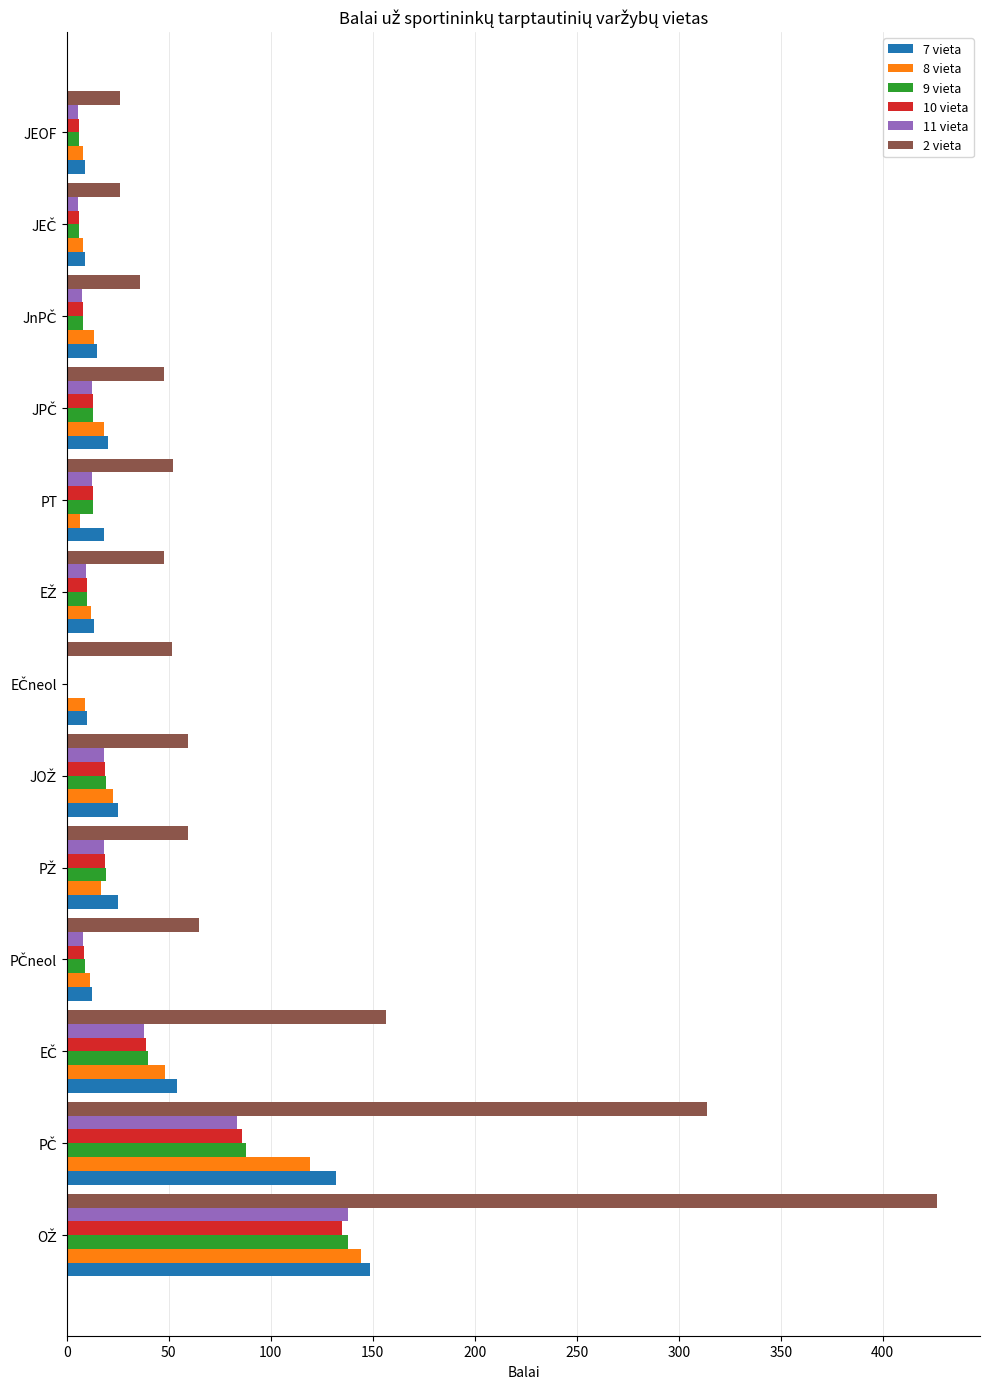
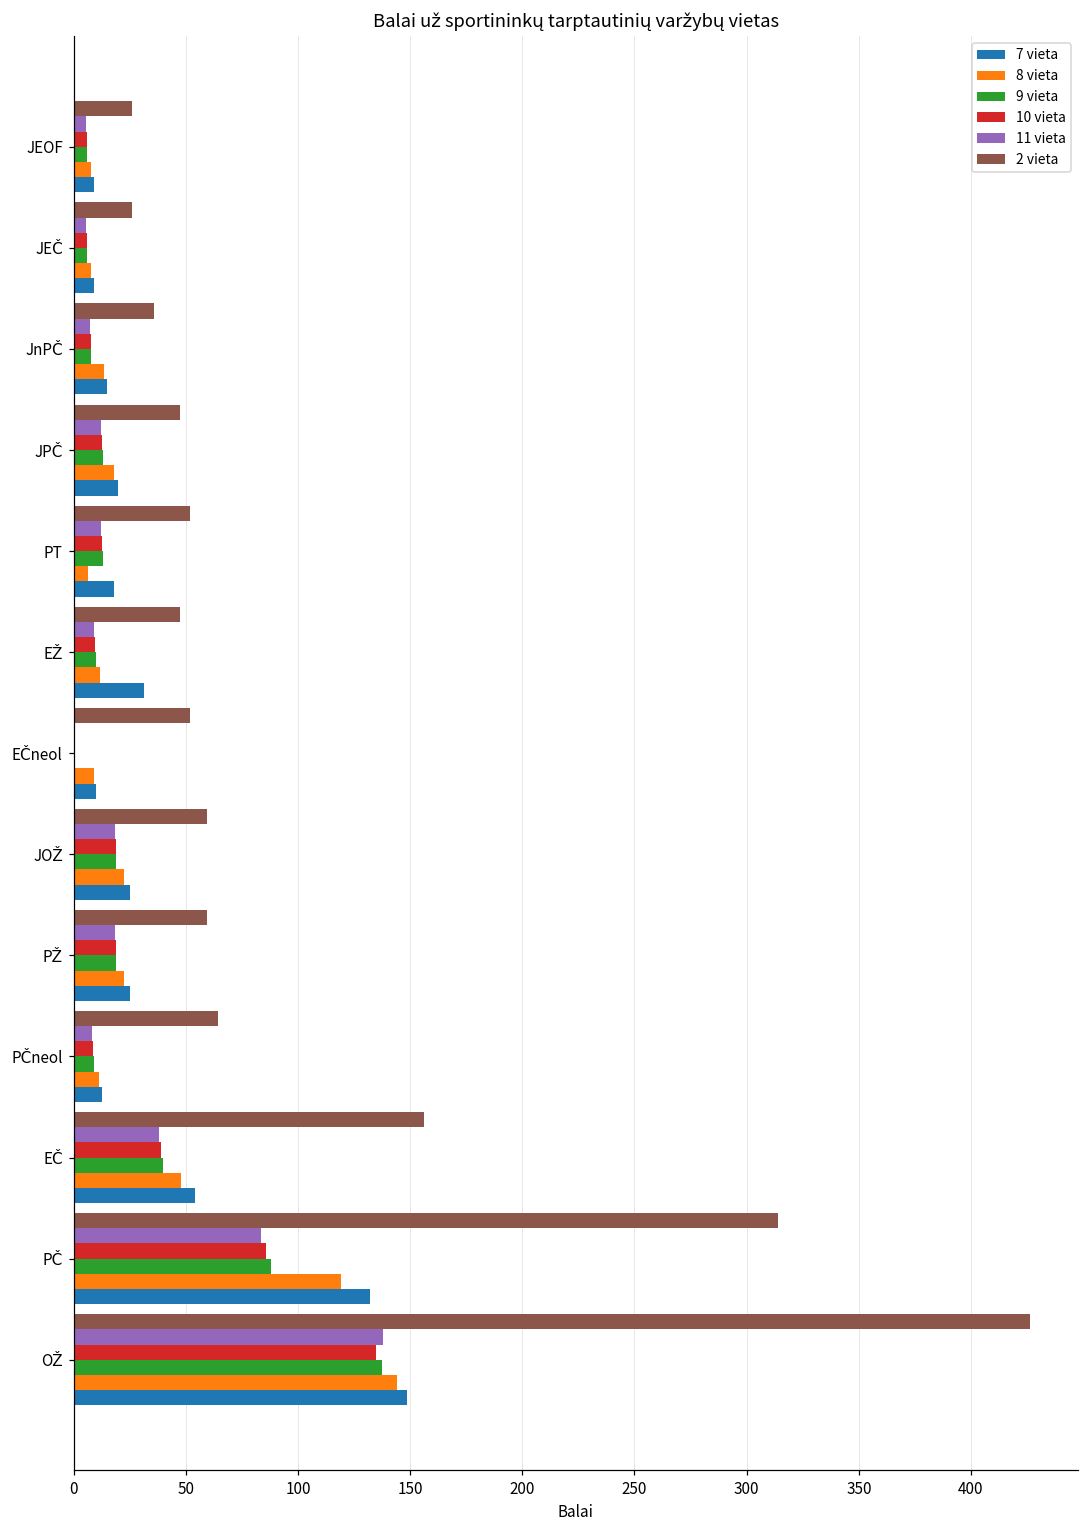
7 vieta, EŽ: 14 -> 31
8 vieta, PŽ: 17 -> 23
